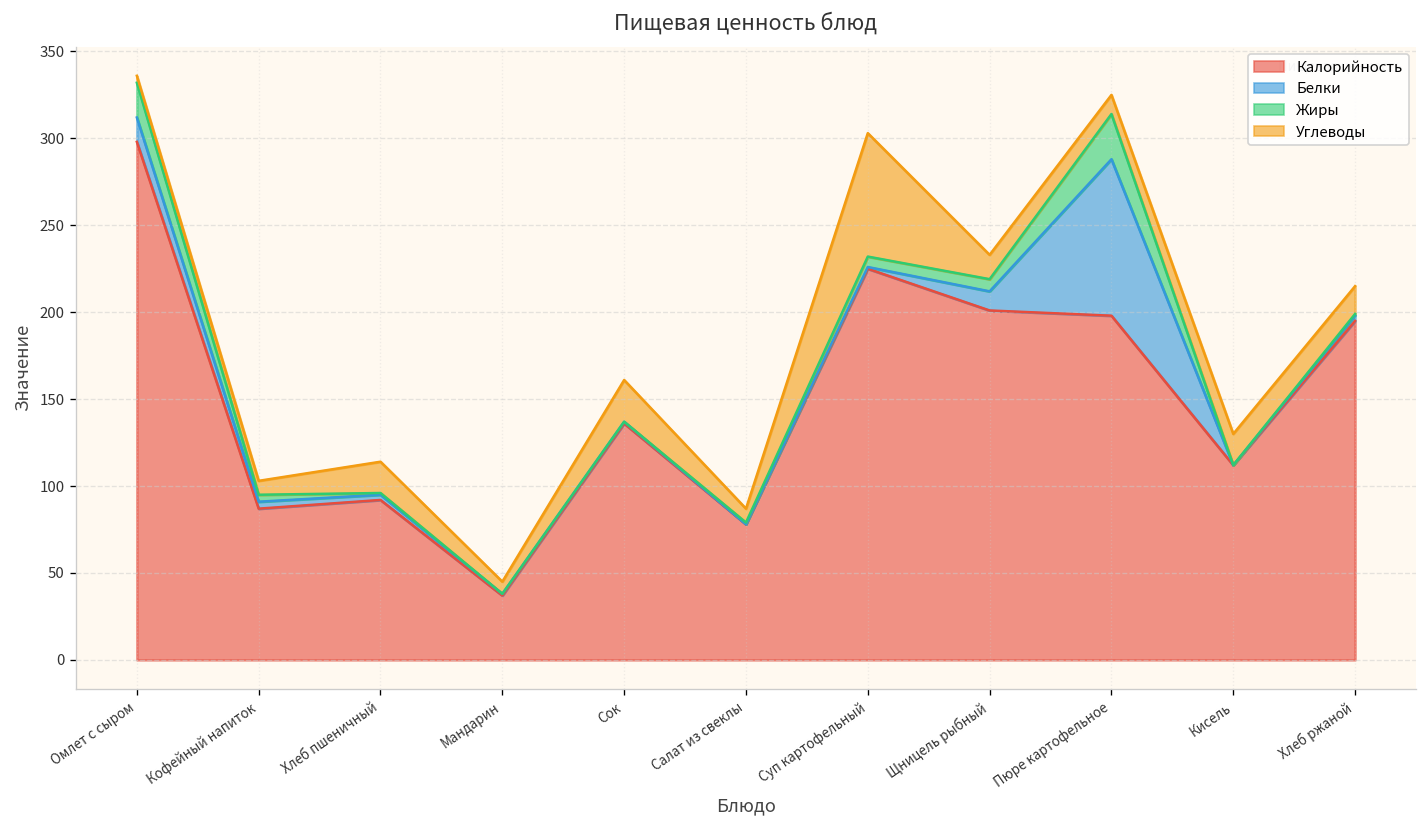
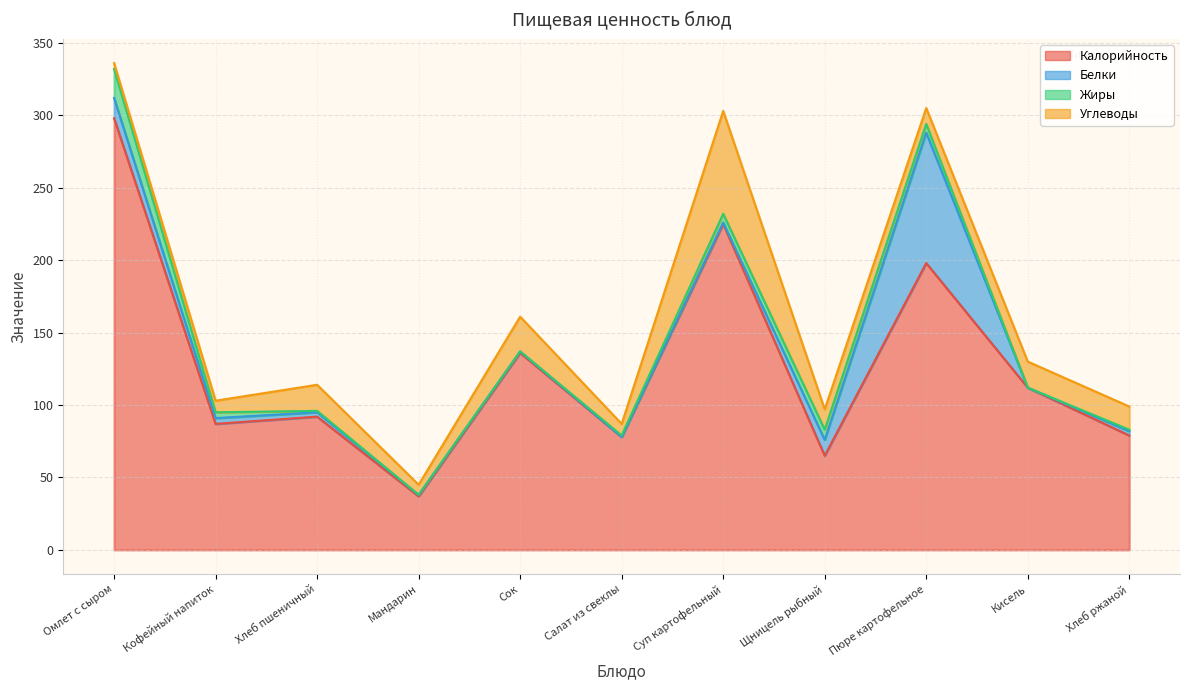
Калорийность, Щницель рыбный: 201 -> 65
Жиры, Пюре картофельное: 26 -> 6
Калорийность, Хлеб ржаной: 195 -> 79
